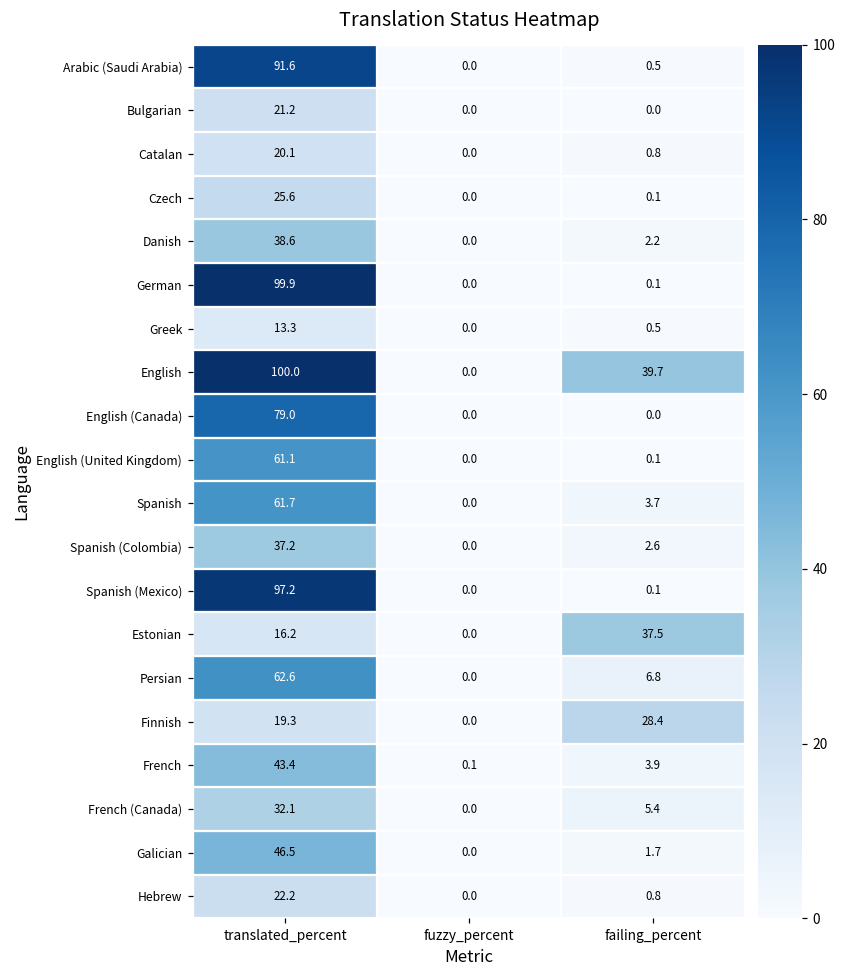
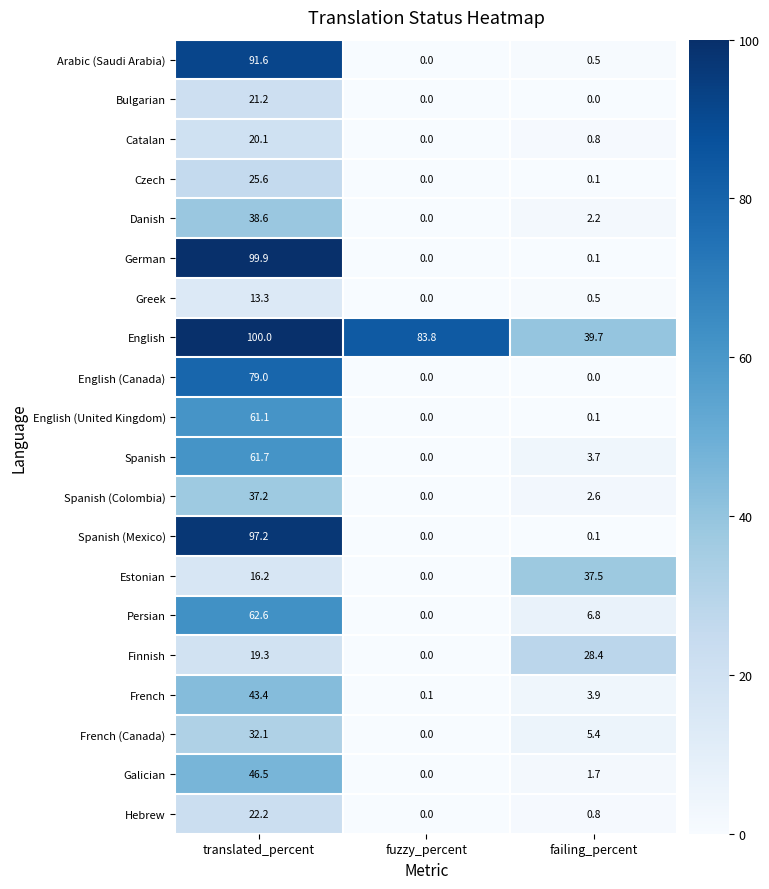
English, fuzzy_percent: 0.0 -> 83.8
